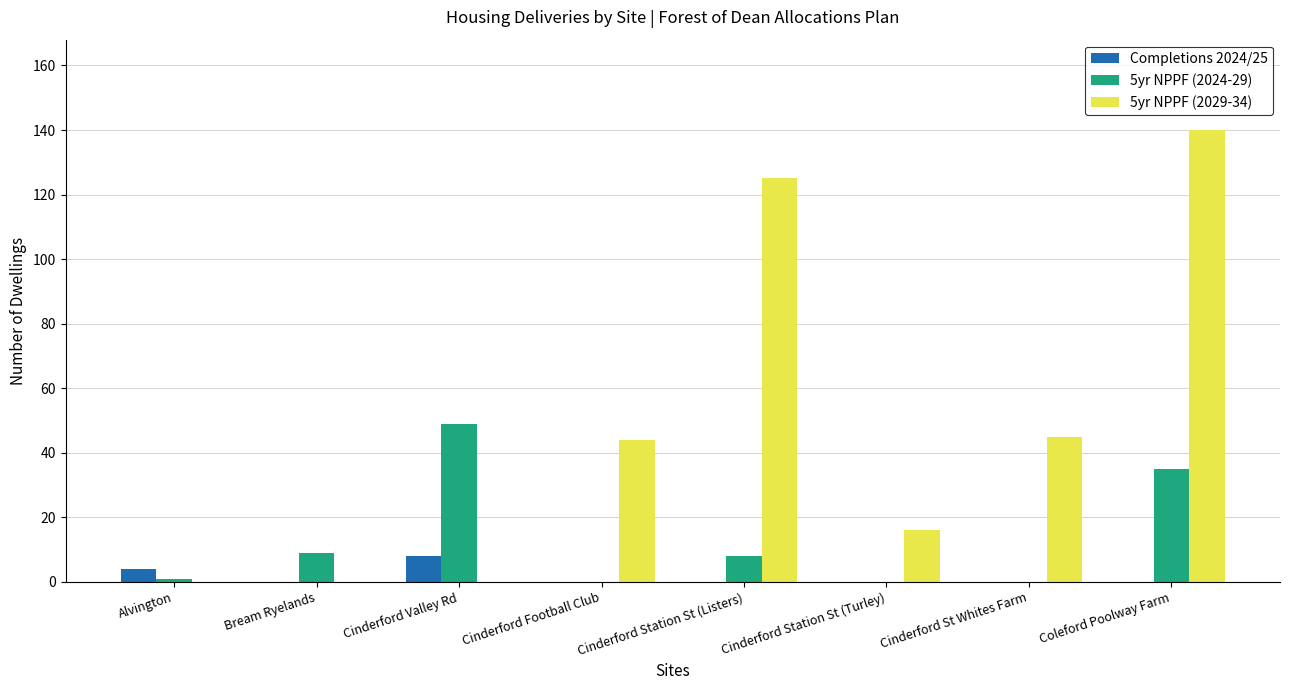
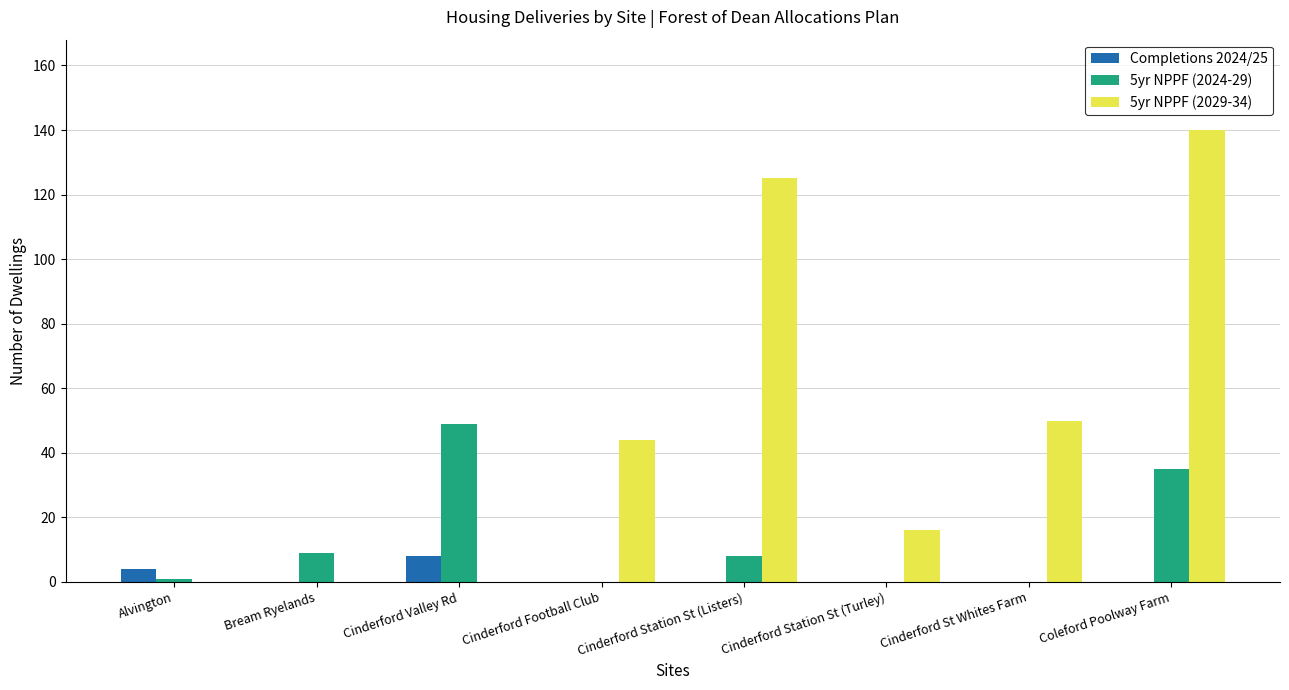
5yr NPPF (2029-34), Cinderford St Whites Farm: 45 -> 50
